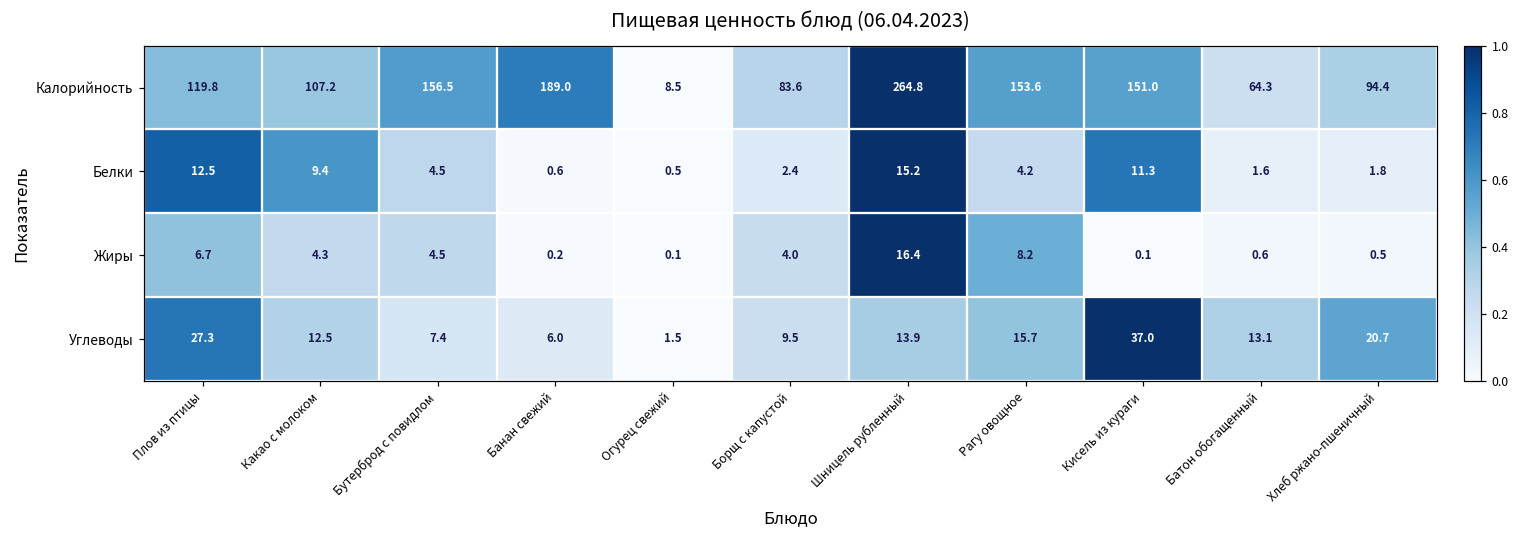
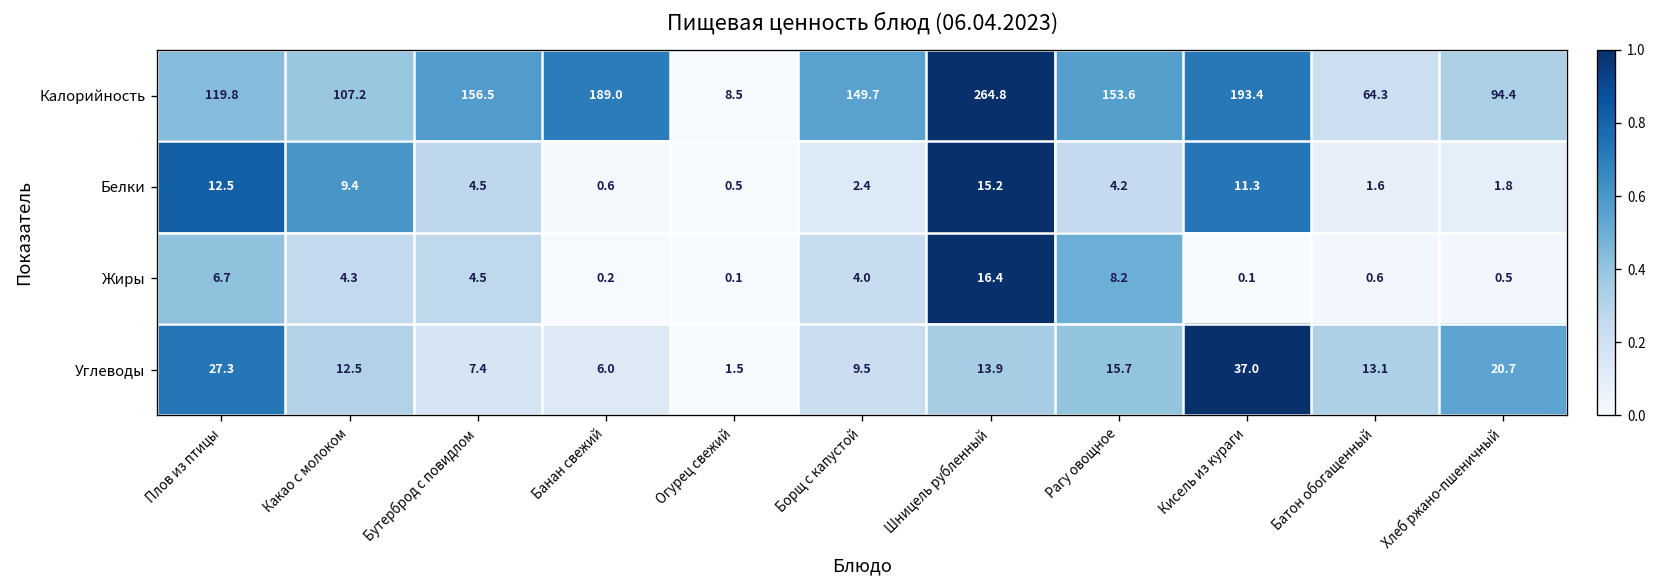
Калорийность, Борщ с капустой: 83.6 -> 149.7
Калорийность, Кисель из кураги: 151.0 -> 193.4
